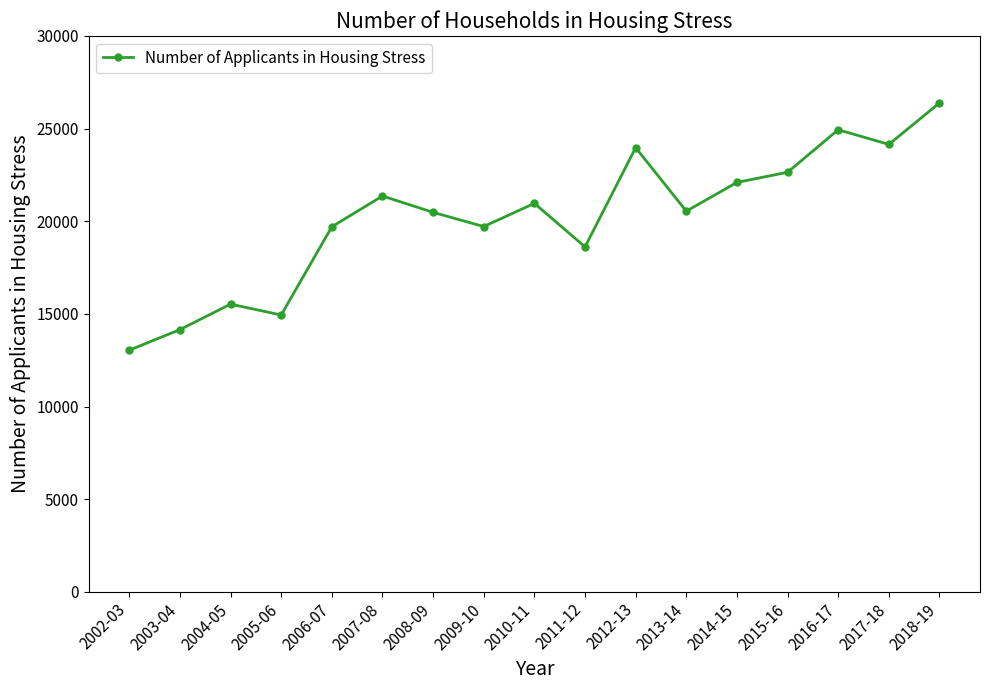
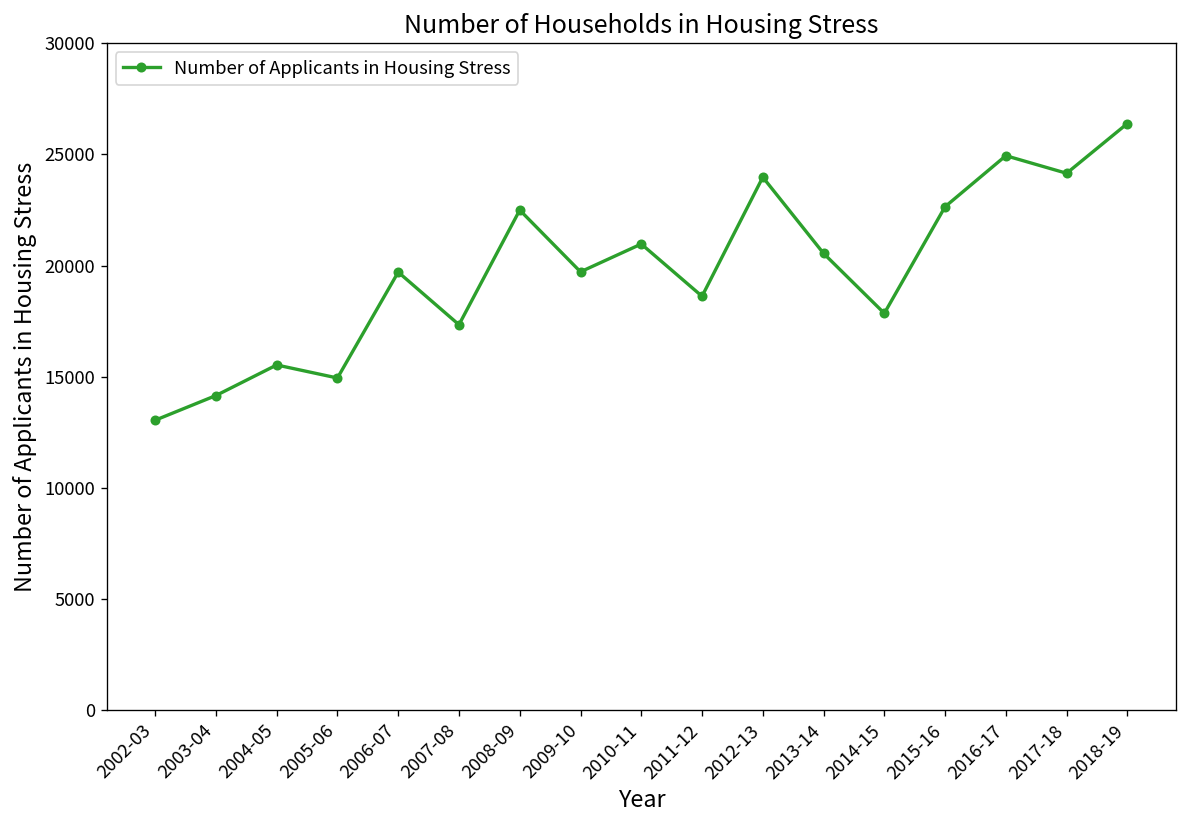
2007-08: 21400 -> 17300
2008-09: 20500 -> 22500
2014-15: 22100 -> 17900
